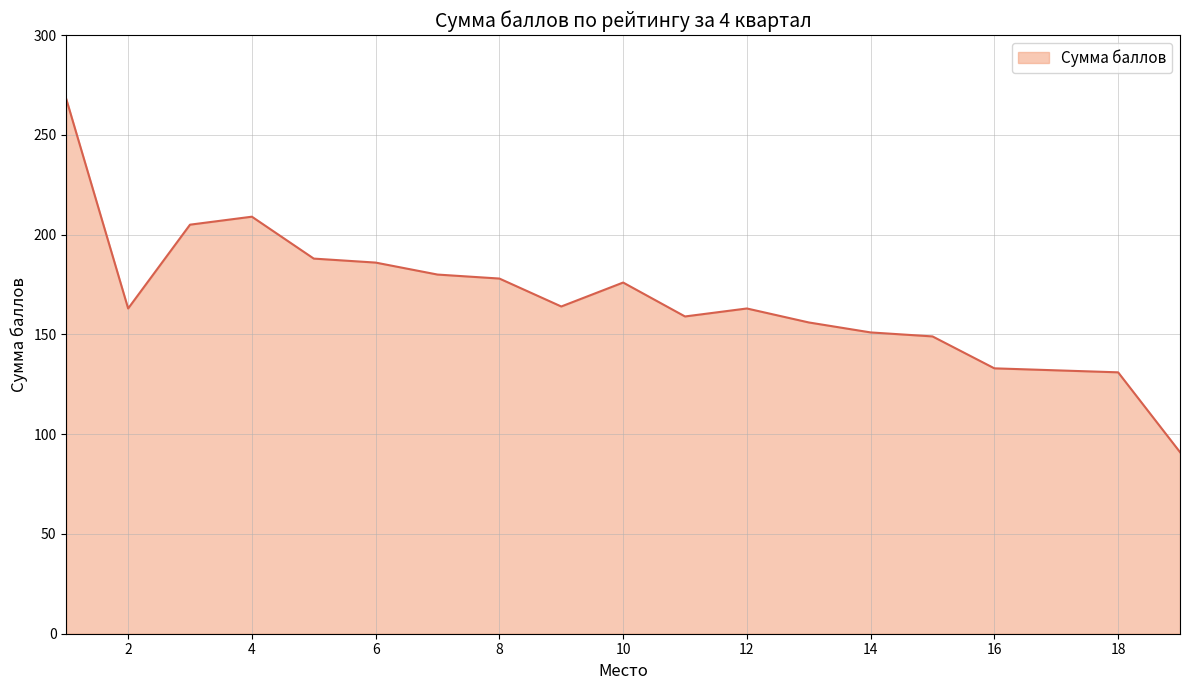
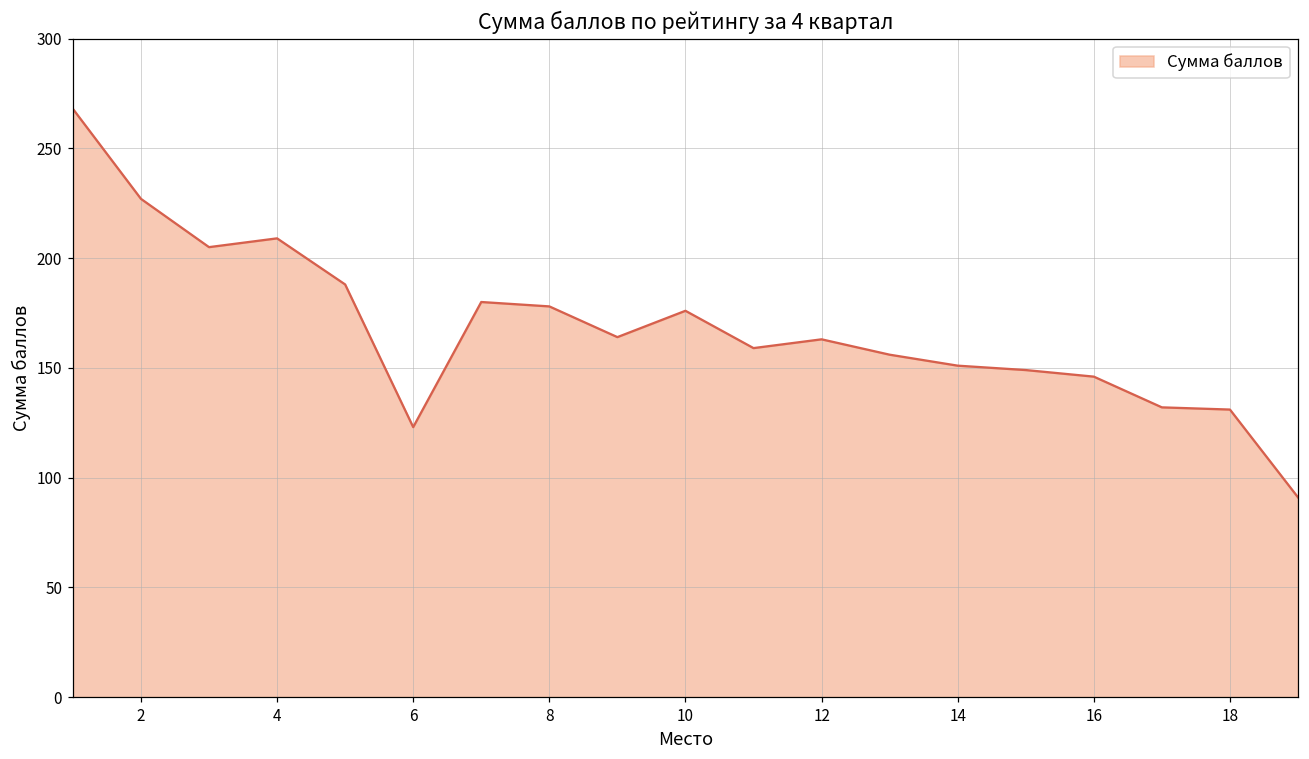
2: 163 -> 227
6: 186 -> 123
16: 133 -> 146
